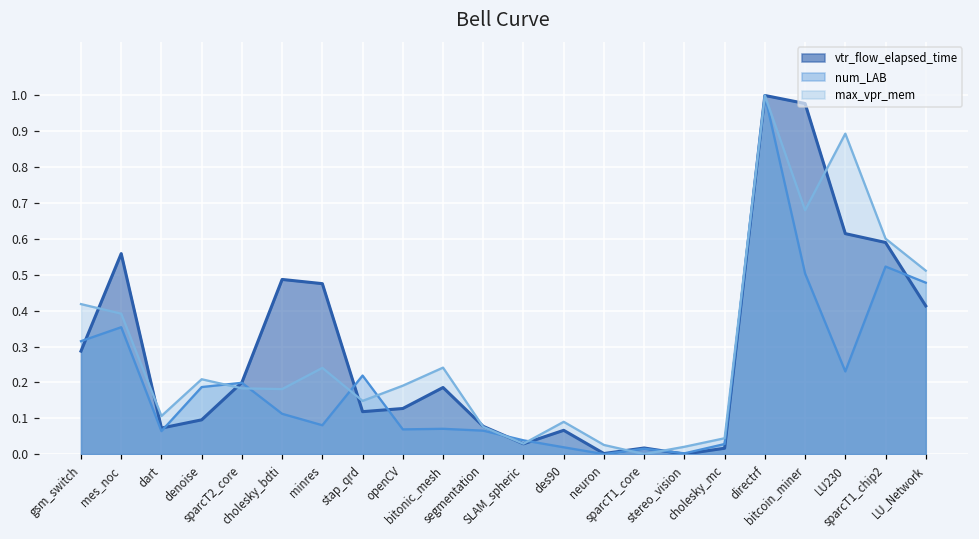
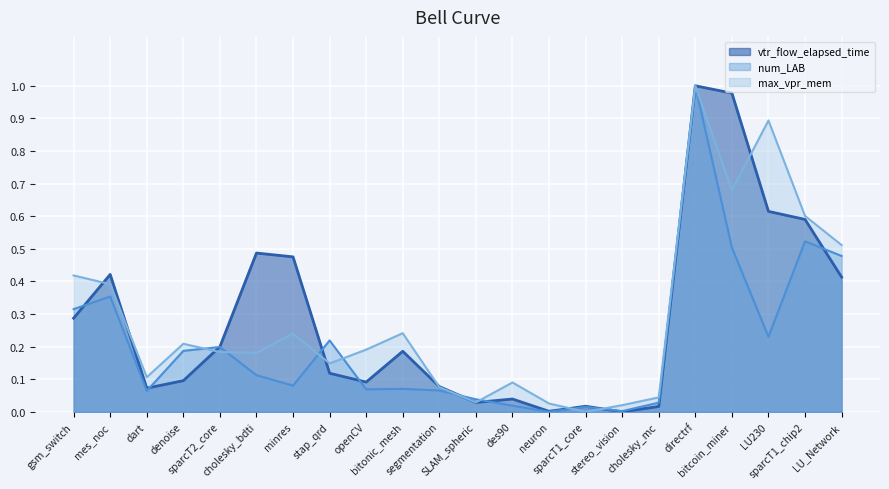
vtr_flow_elapsed_time, mes_noc: 0.56 -> 0.42
vtr_flow_elapsed_time, openCV: 0.13 -> 0.09
vtr_flow_elapsed_time, des90: 0.07 -> 0.04
